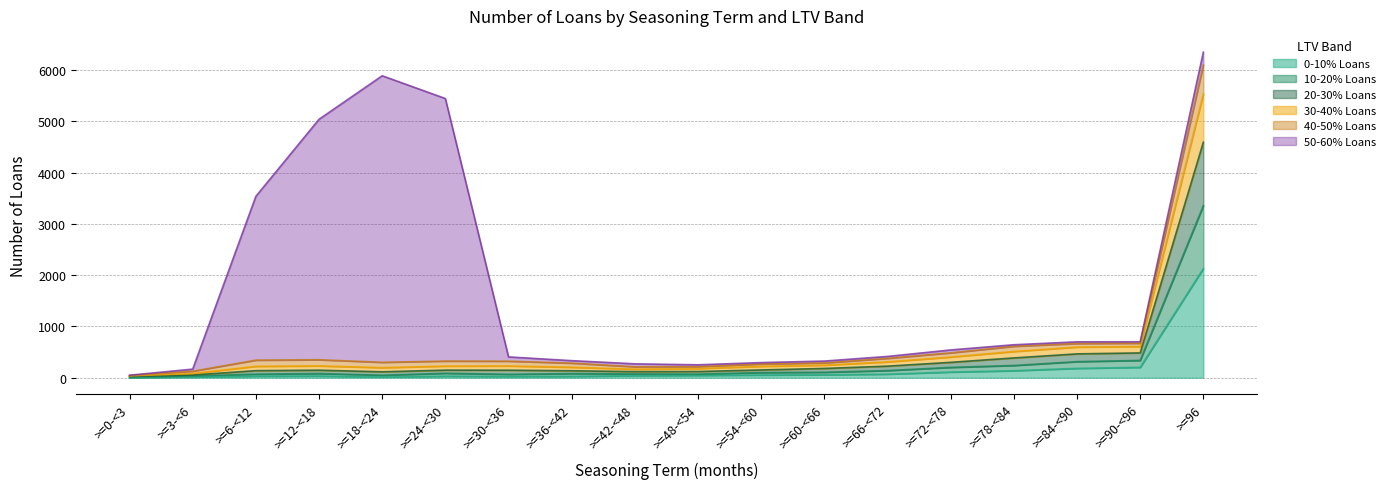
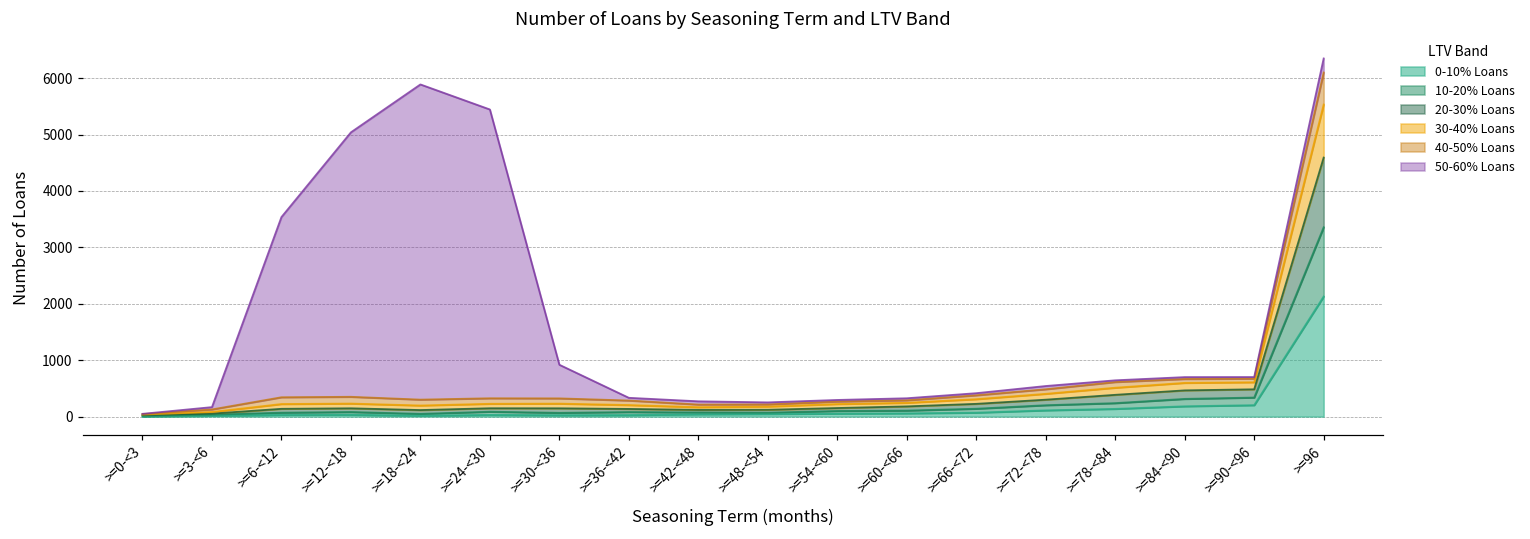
50-60% Loans, >=30-<36: 100 -> 600
